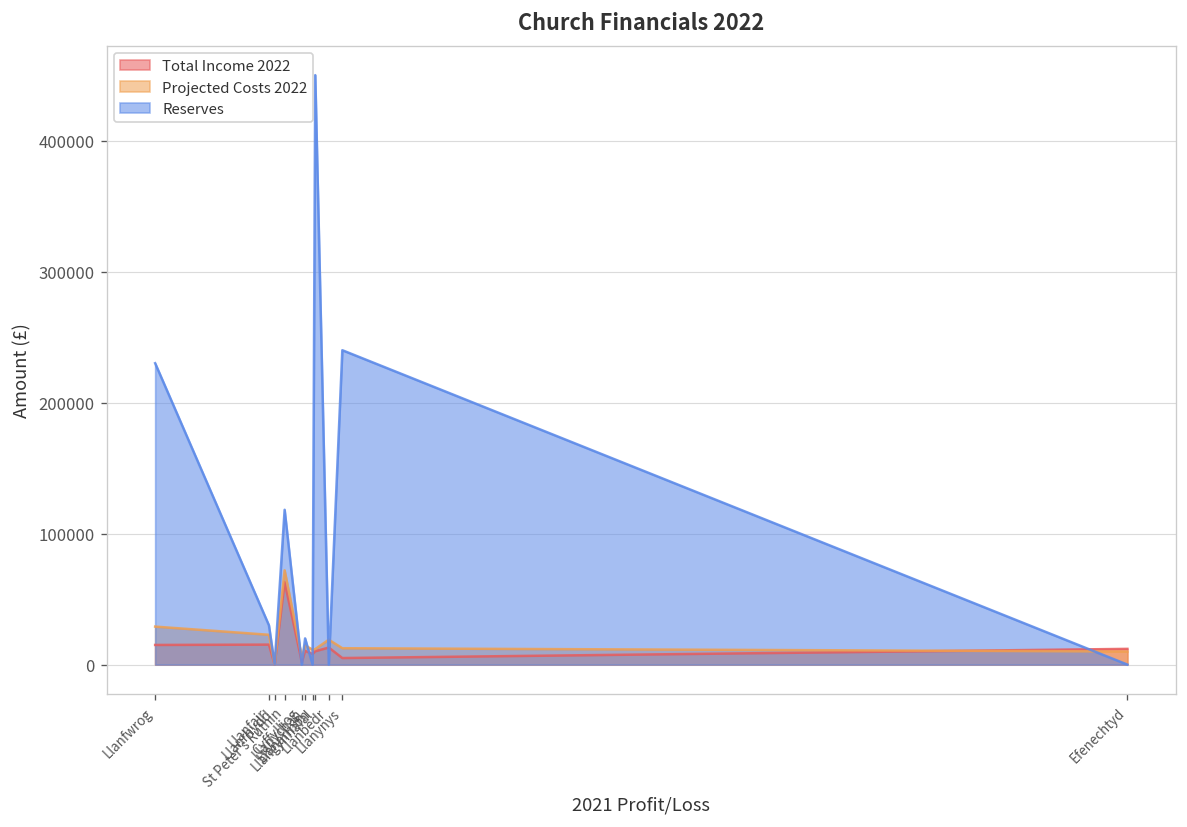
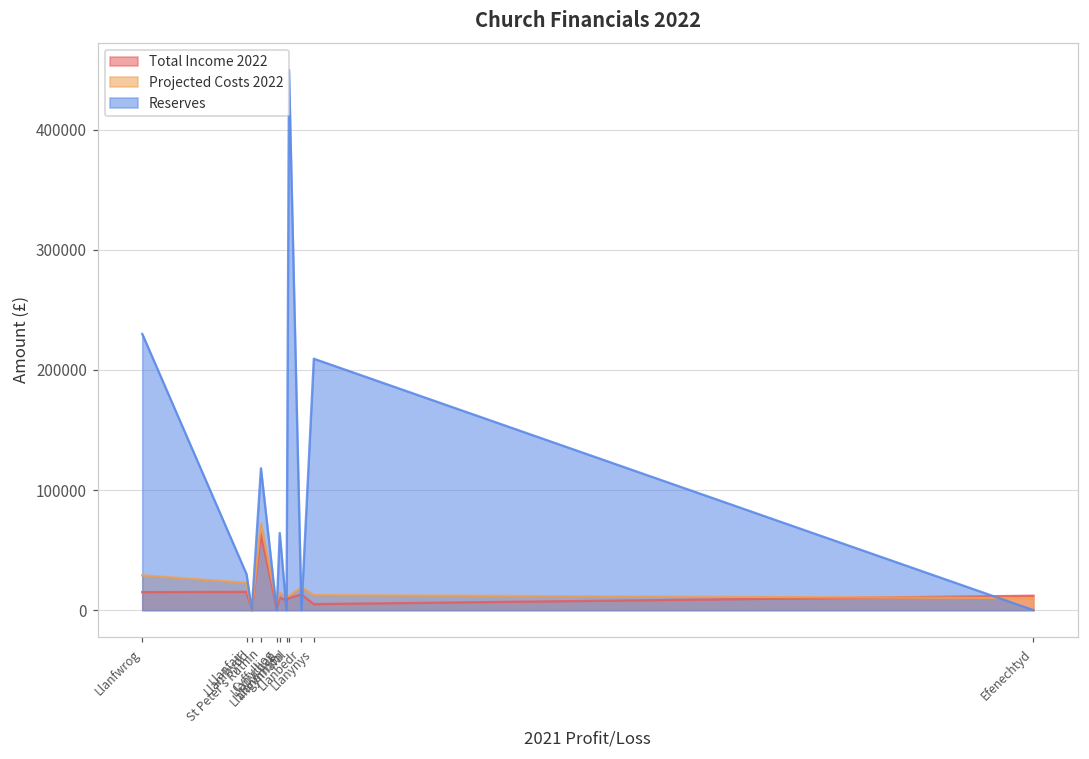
Reserves, Llanychan: 20000 -> 64000
Reserves, Llanynys: 240000 -> 209000
